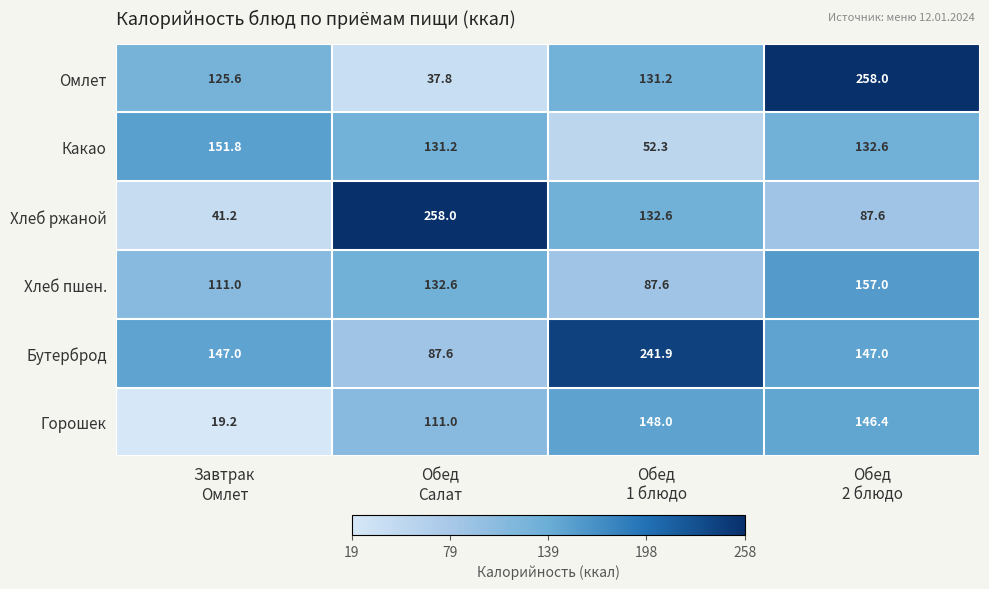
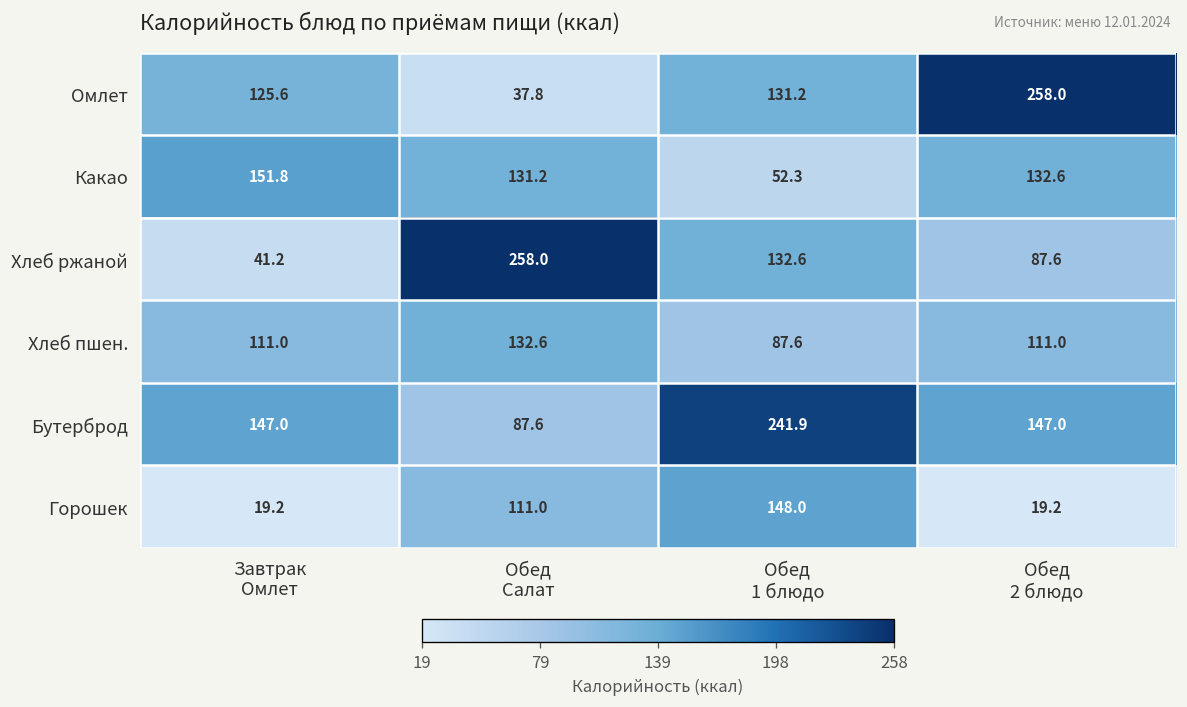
Хлеб пшен., Обед 2 блюдо: 157.0 -> 111.0
Горошек, Обед 2 блюдо: 146.4 -> 19.2
